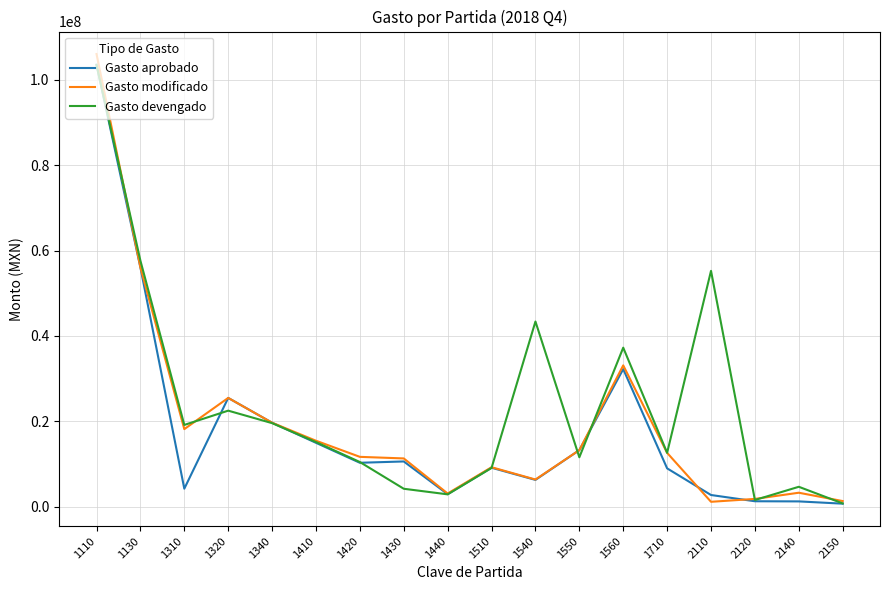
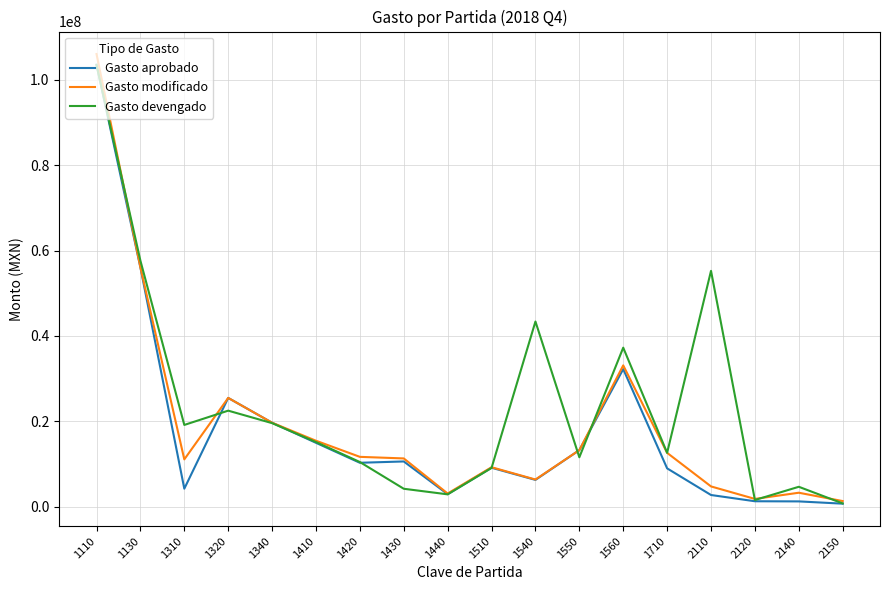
Gasto modificado, 1310: 18000000 -> 11000000
Gasto modificado, 2110: 1000000 -> 5000000
